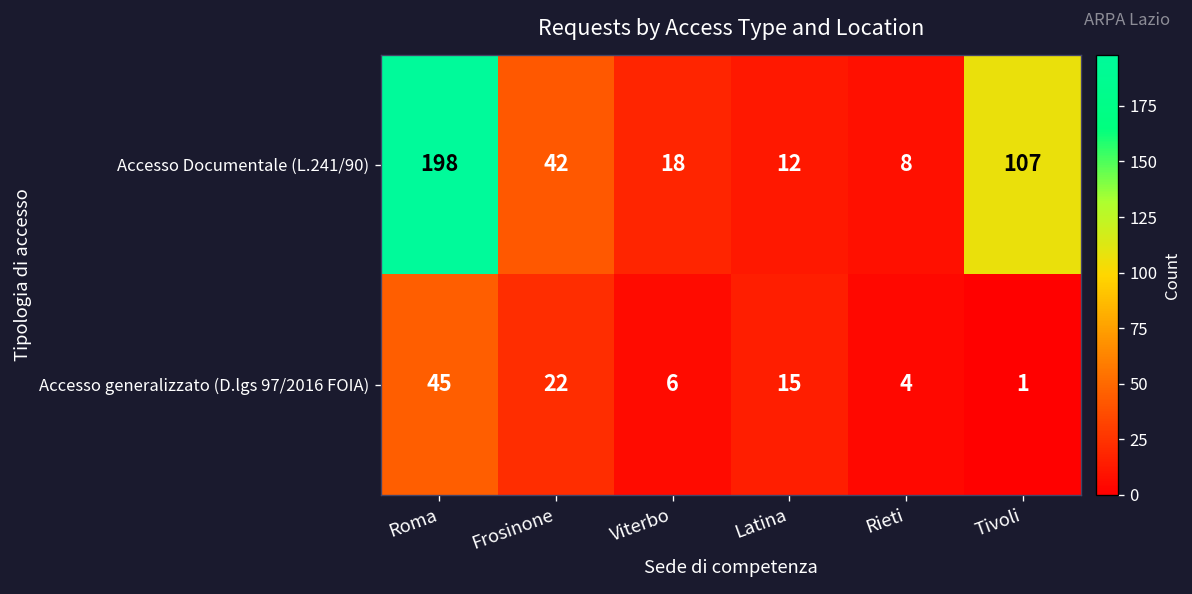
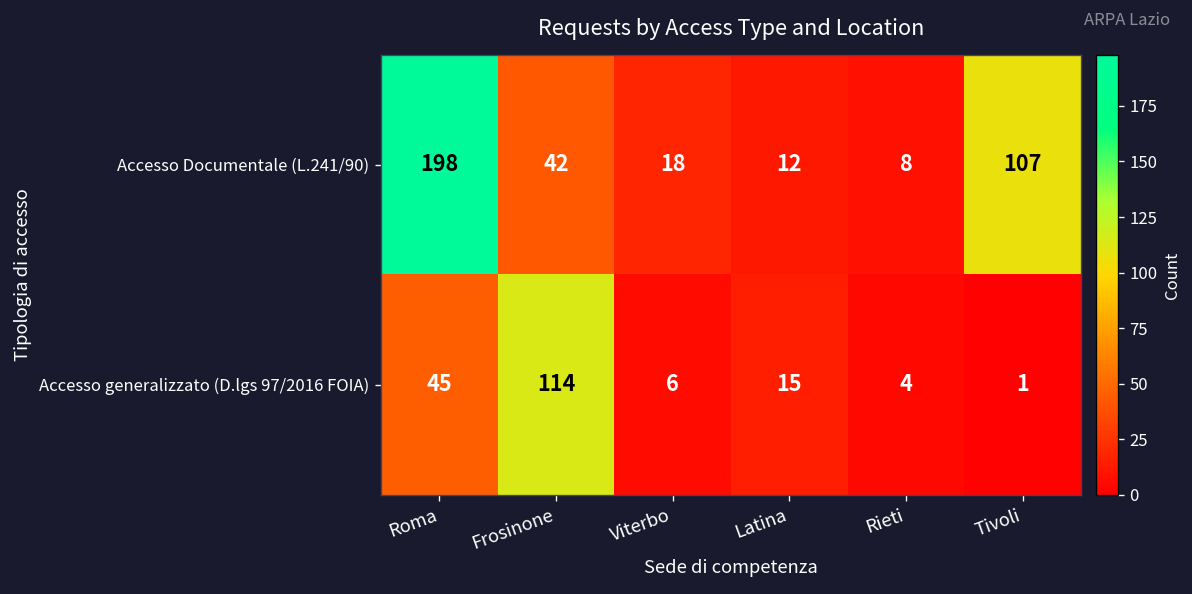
Accesso generalizzato (D.lgs 97/2016 FOIA), Frosinone: 22 -> 114
